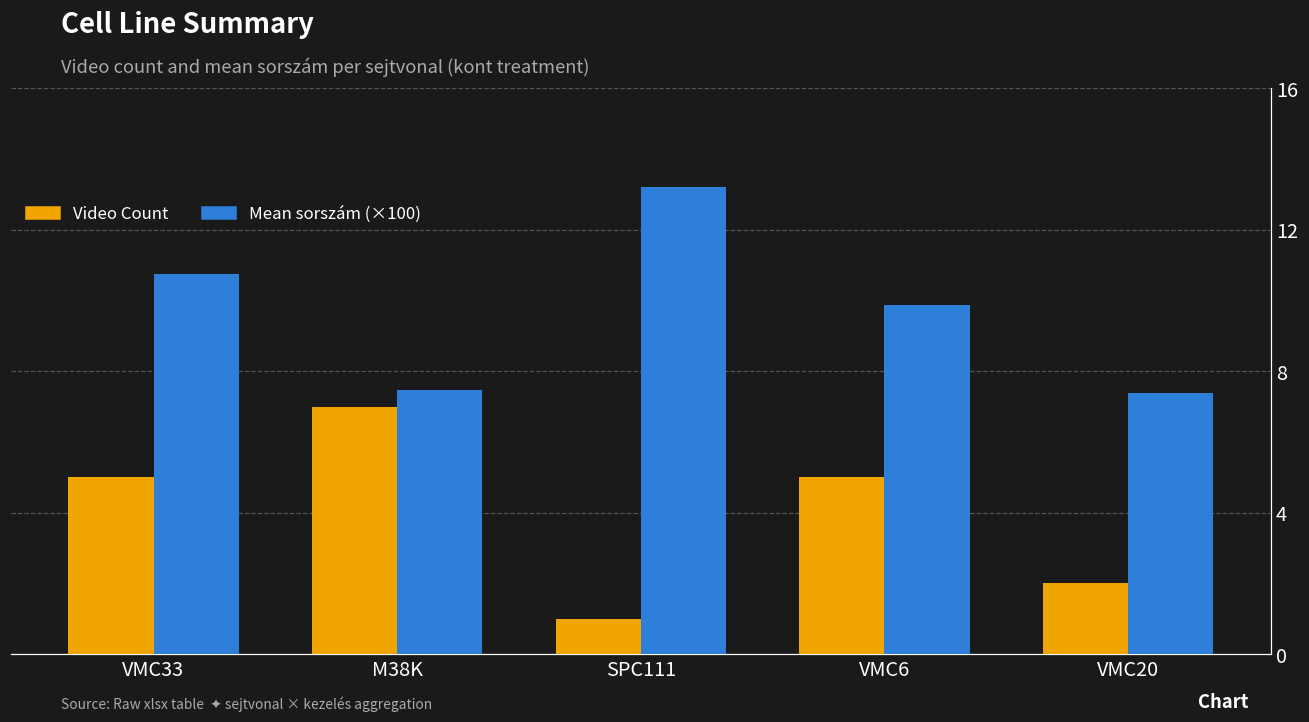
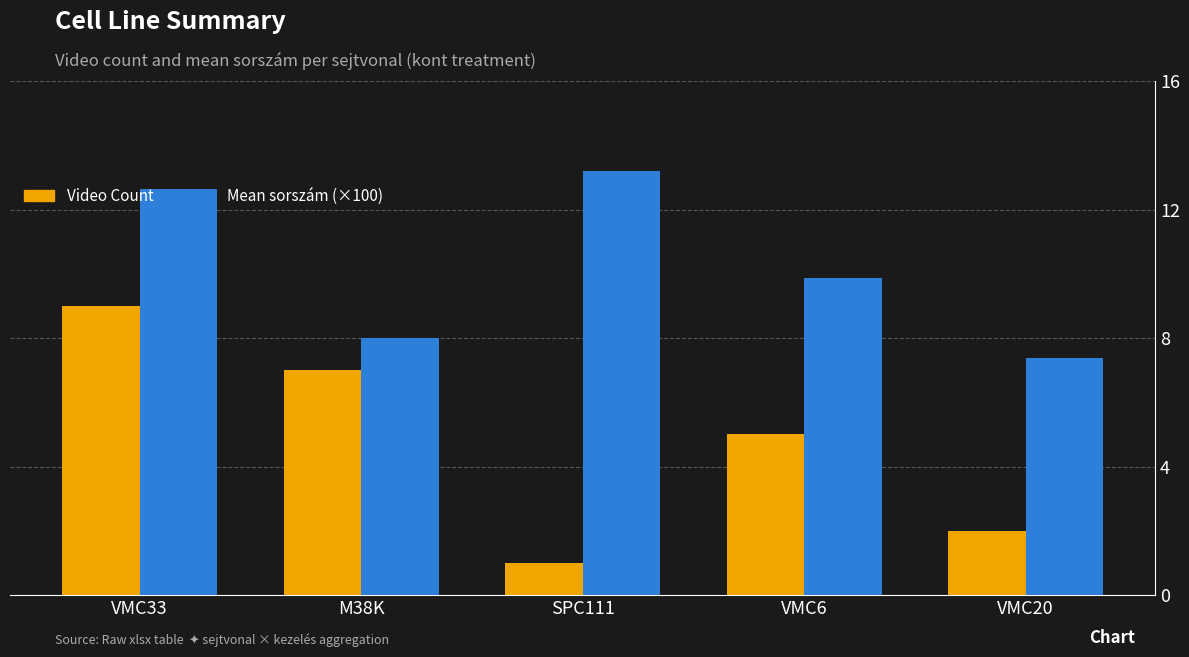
Video Count, VMC33: 5 -> 9
Mean sorszám (×100), VMC33: 10.7 -> 12.6
Mean sorszám (×100), M38K: 7.5 -> 8.0
